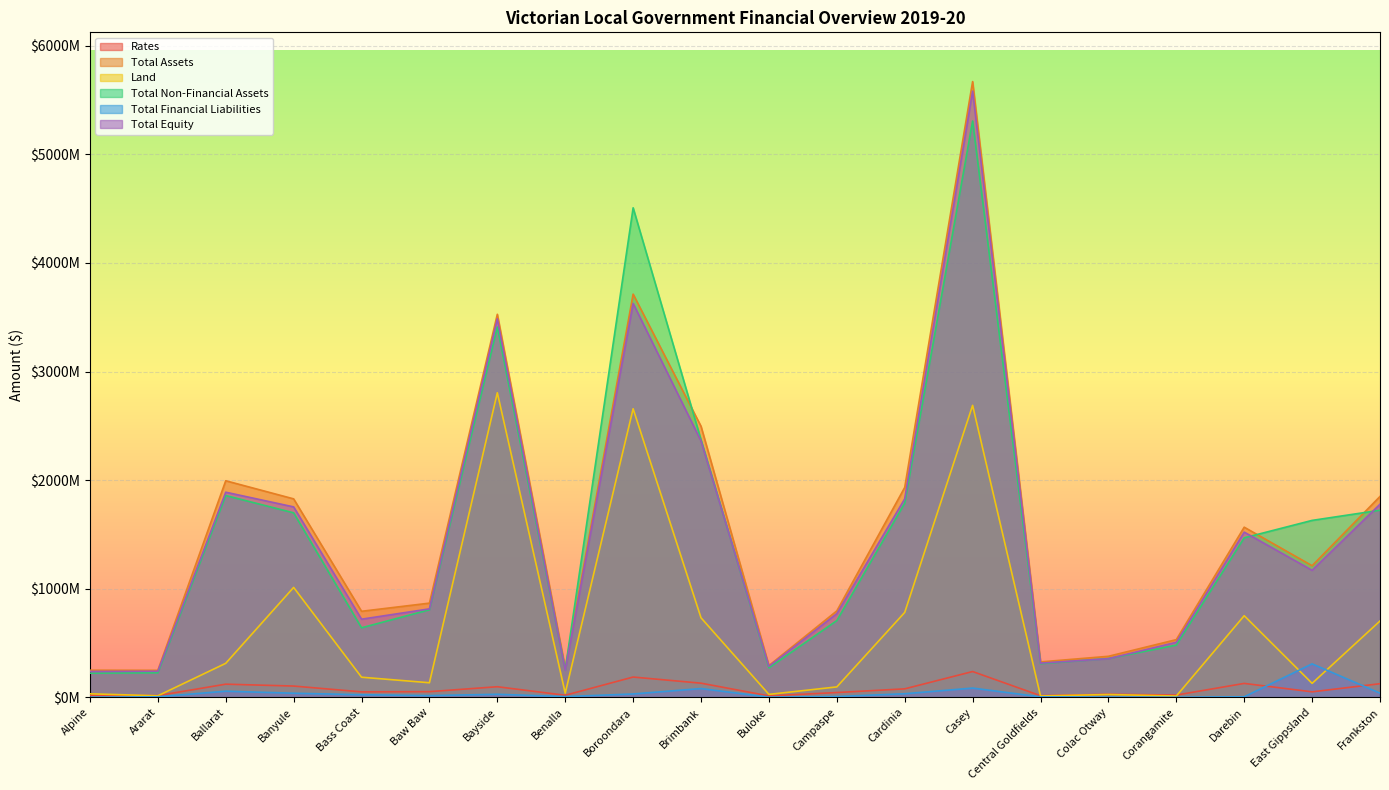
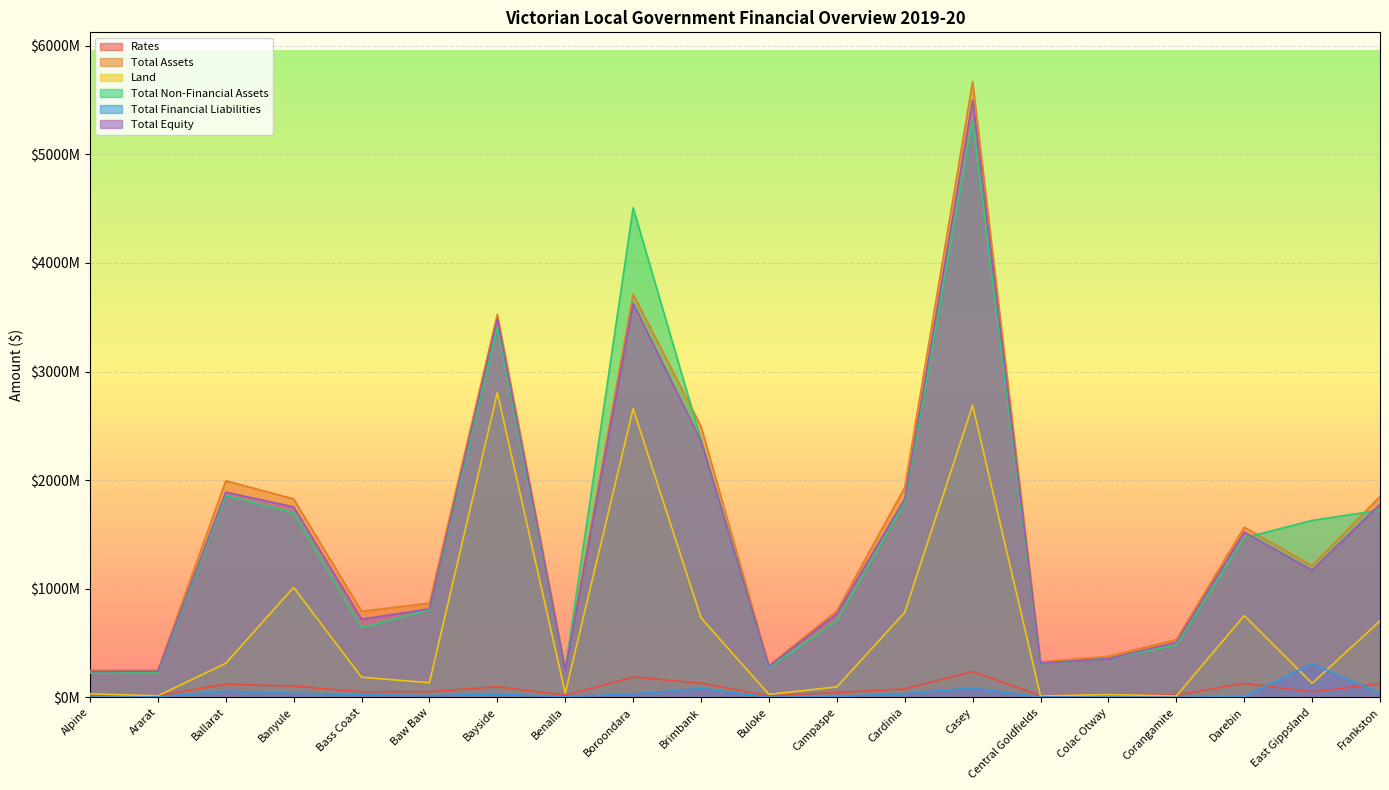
Total Equity, Casey: $5580000000 -> $5500000000
